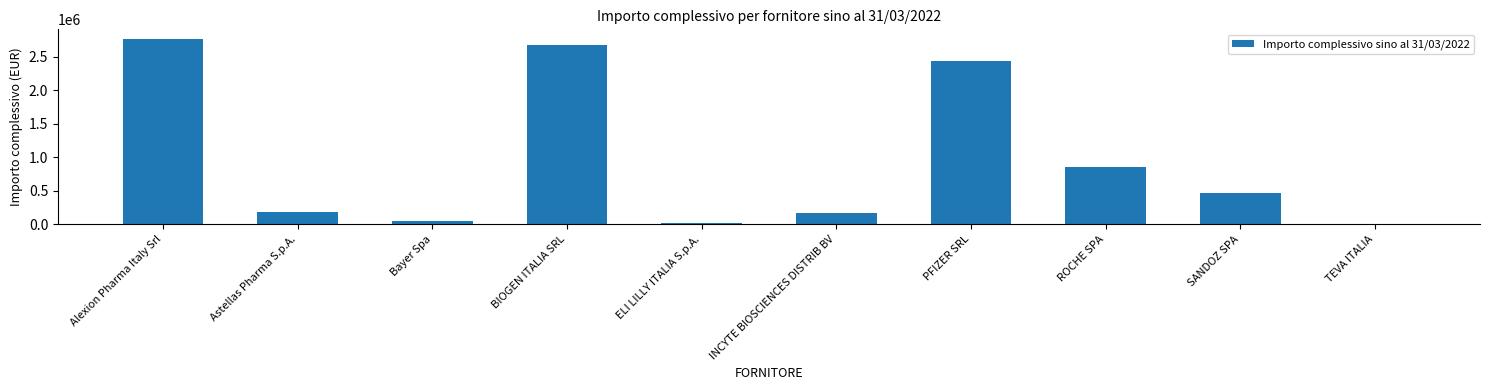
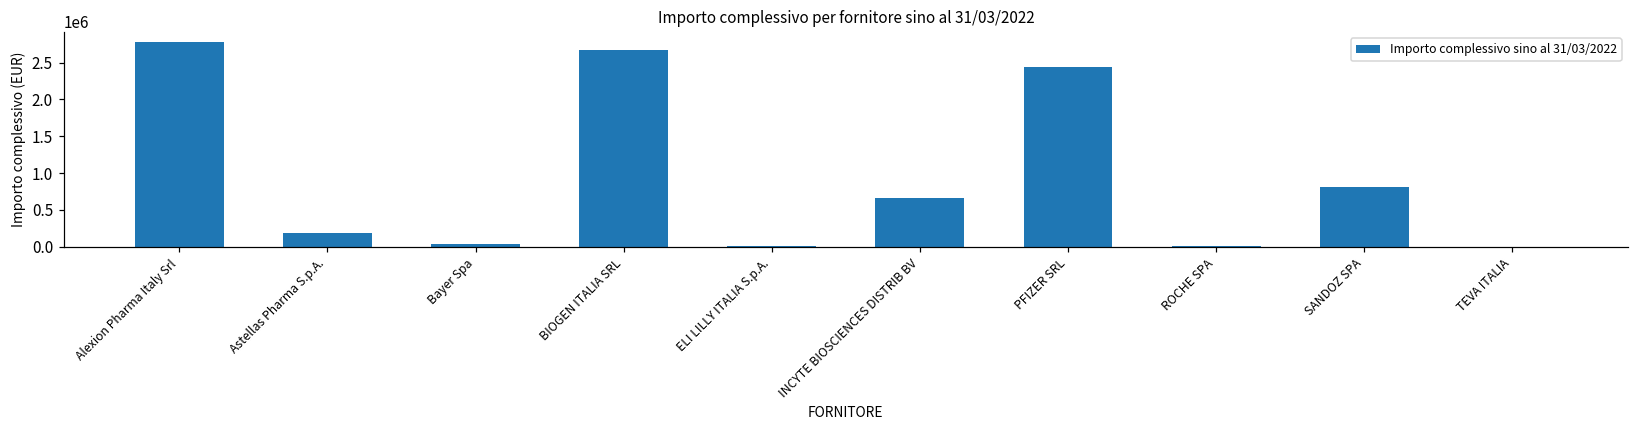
INCYTE BIOSCIENCES DISTRIB BV: 200000 -> 700000
ROCHE SPA: 800000 -> 0
SANDOZ SPA: 500000 -> 800000
